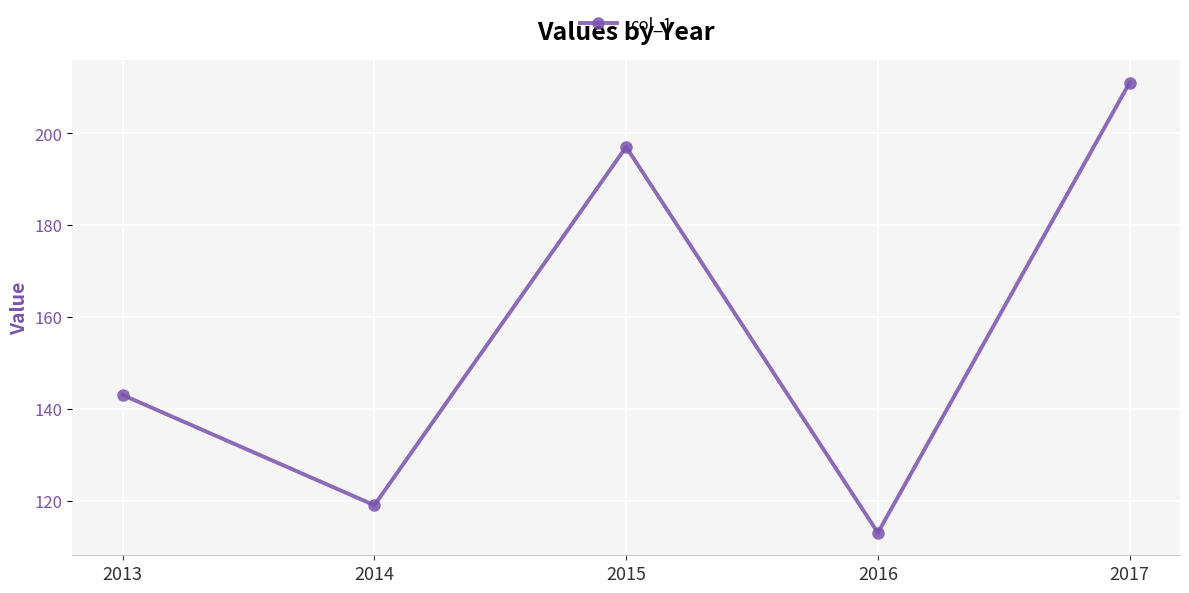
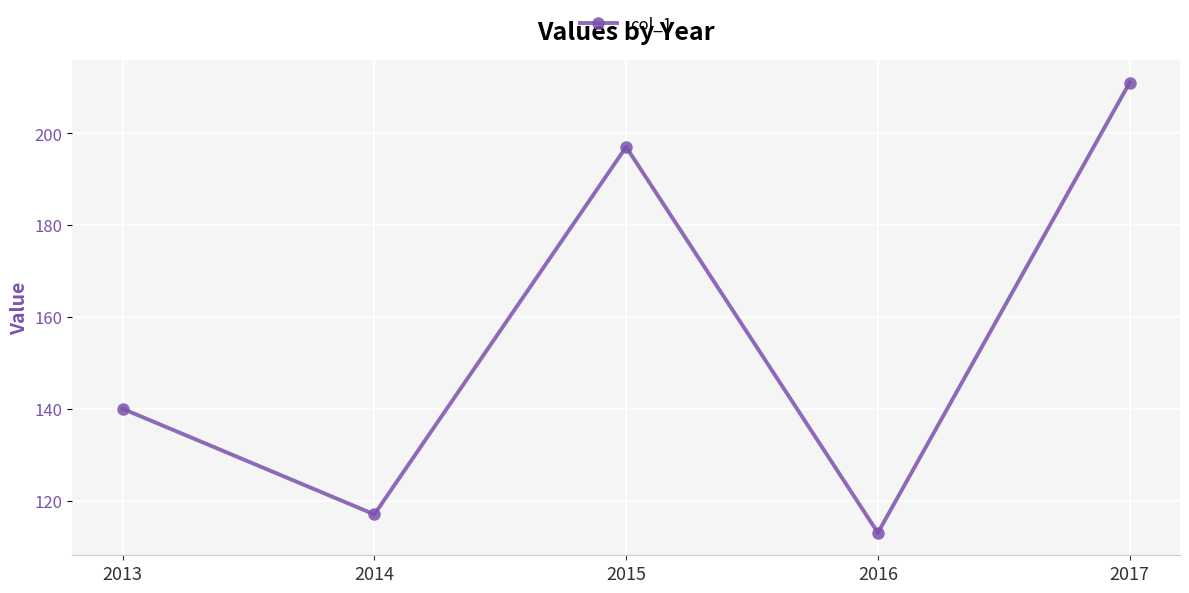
2013: 143 -> 140
2014: 119 -> 117
